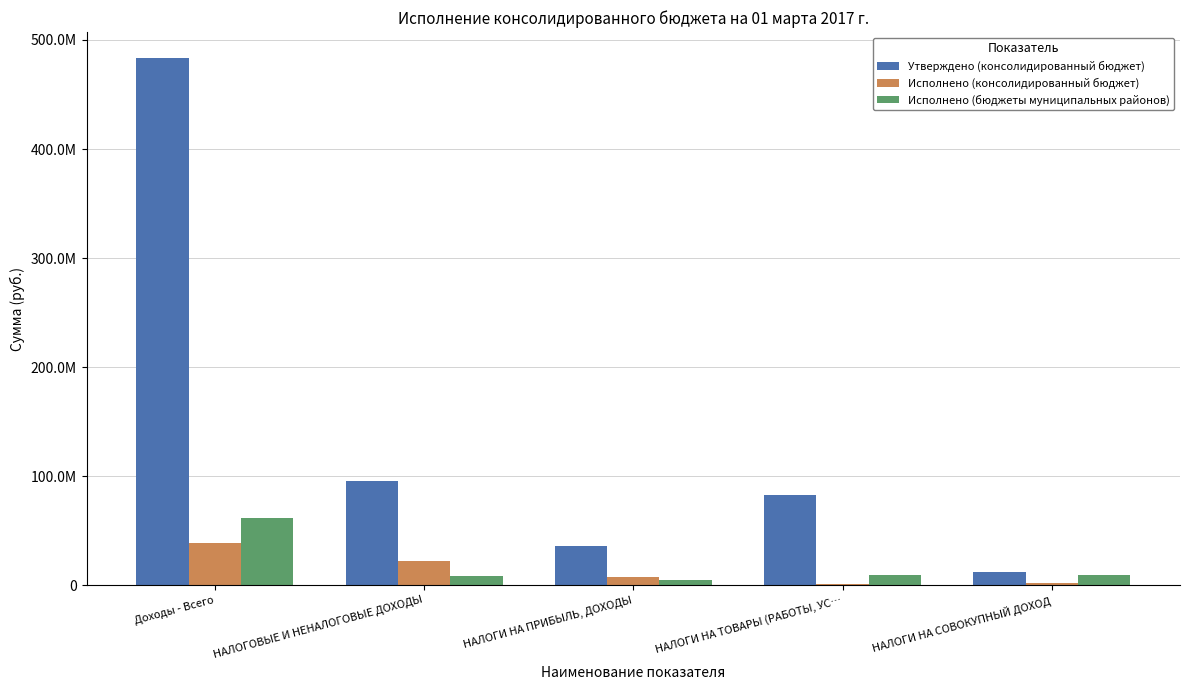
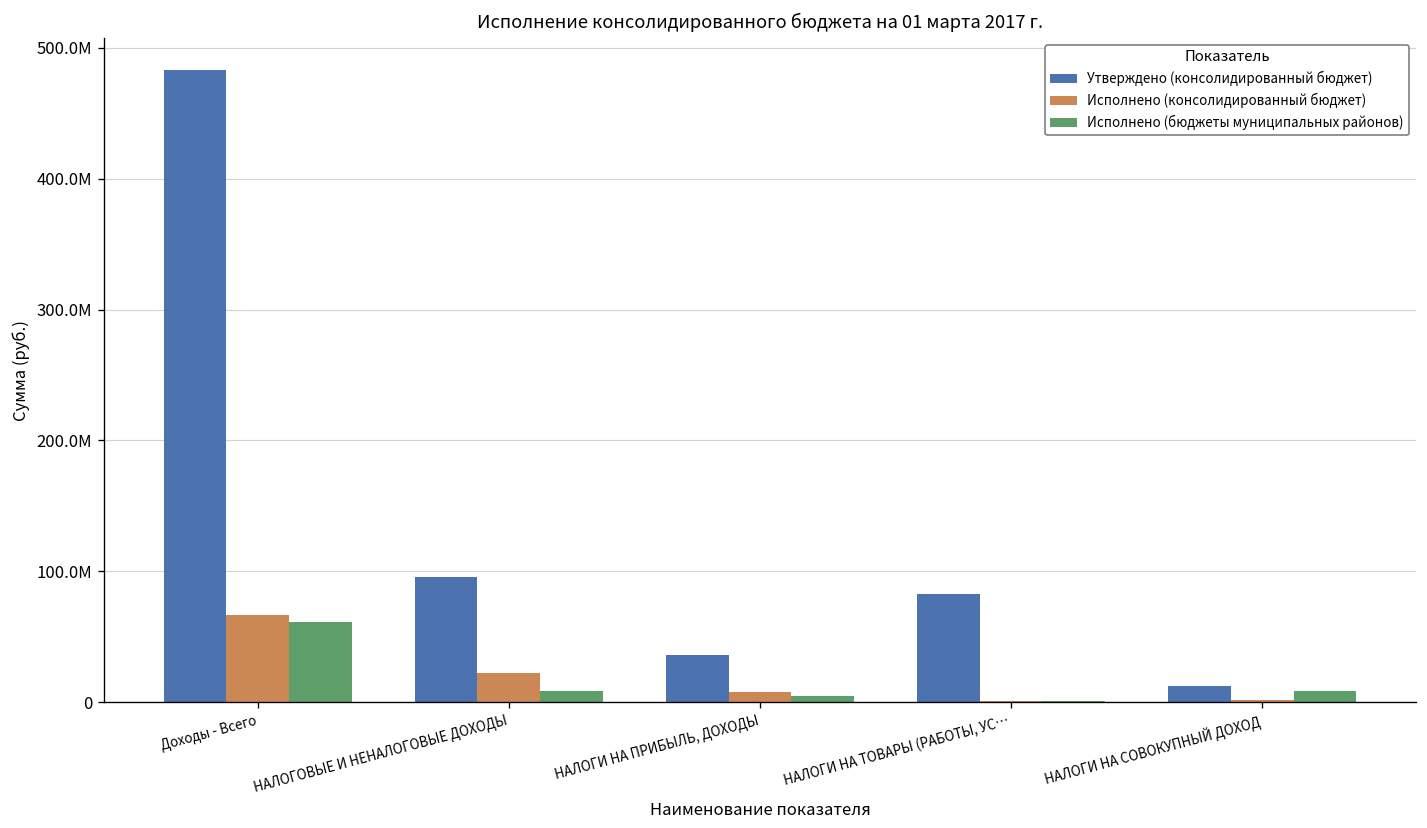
Исполнено (консолидированный бюджет), Доходы - Всего: 39000000 -> 67000000
Исполнено (бюджеты муниципальных районов), НАЛОГИ НА ТОВАРЫ (РАБОТЫ, УС…: 9000000 -> 1000000
